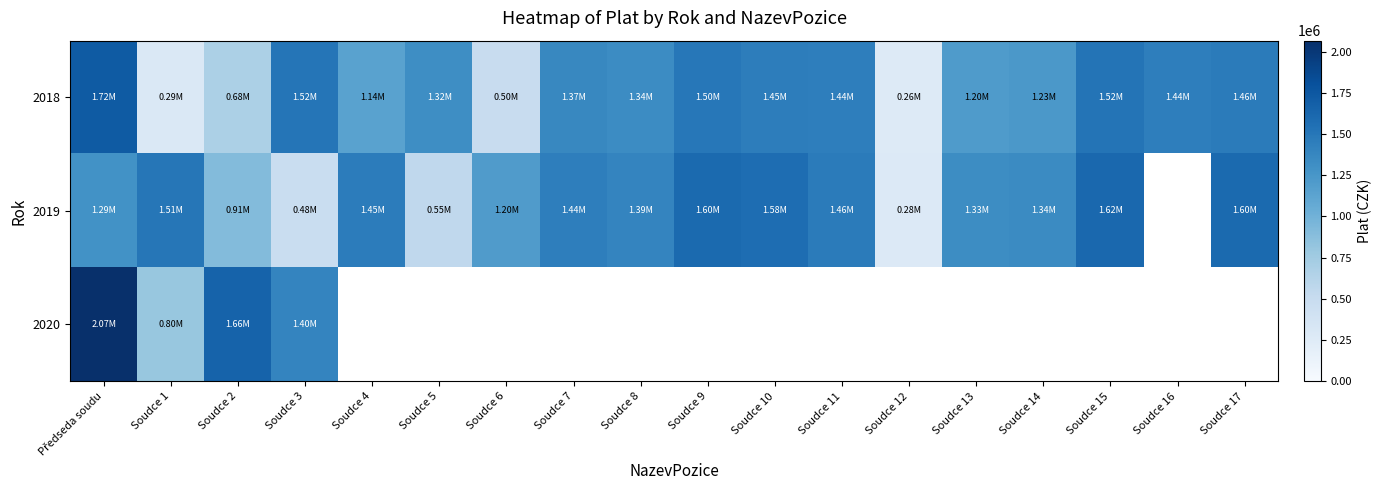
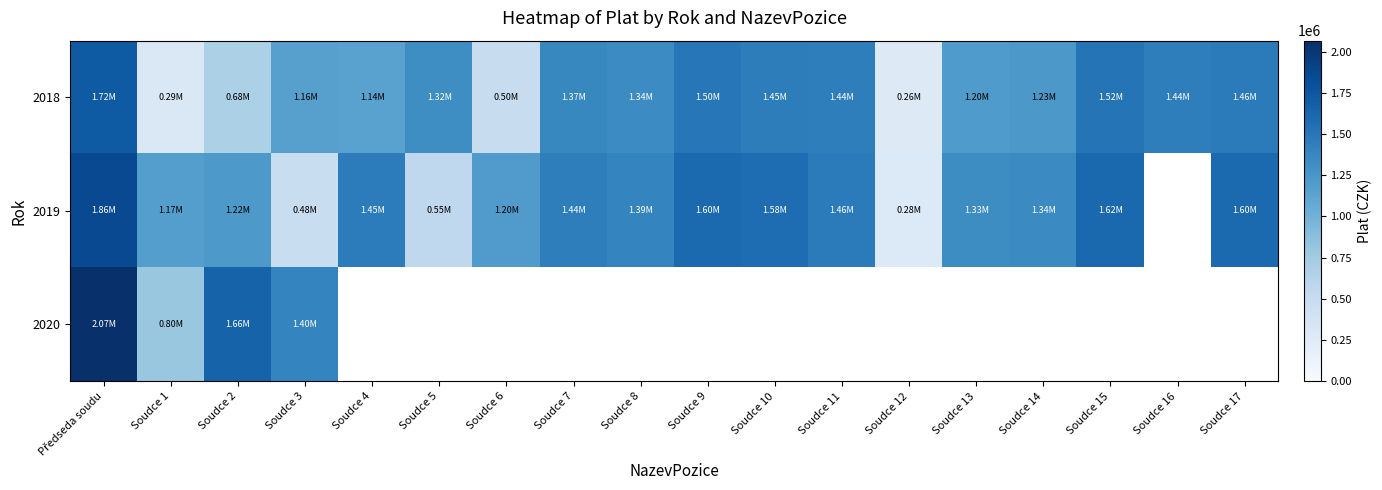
2018, Soudce 3: 1.52M -> 1.16M
2019, Předseda soudu: 1.29M -> 1.86M
2019, Soudce 1: 1.51M -> 1.17M
2019, Soudce 2: 0.91M -> 1.22M
